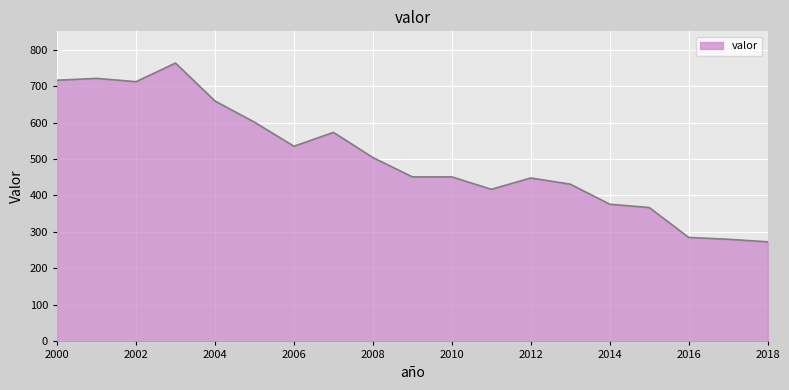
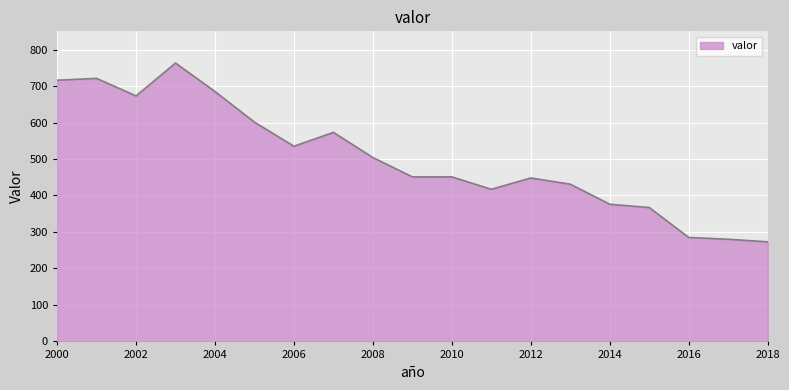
2002: 710 -> 670
2004: 660 -> 690
